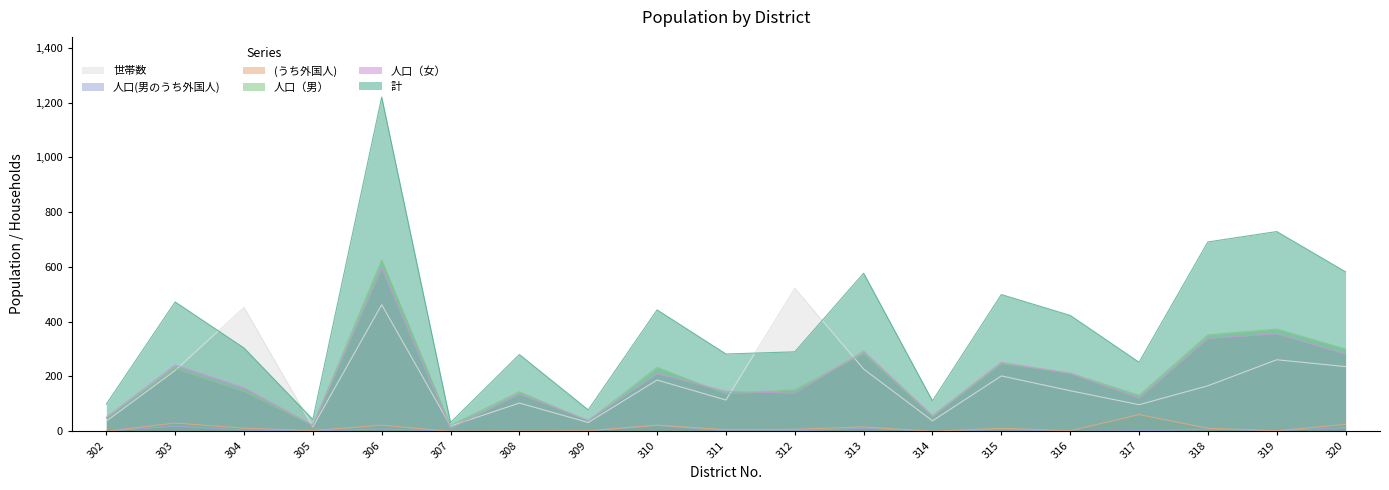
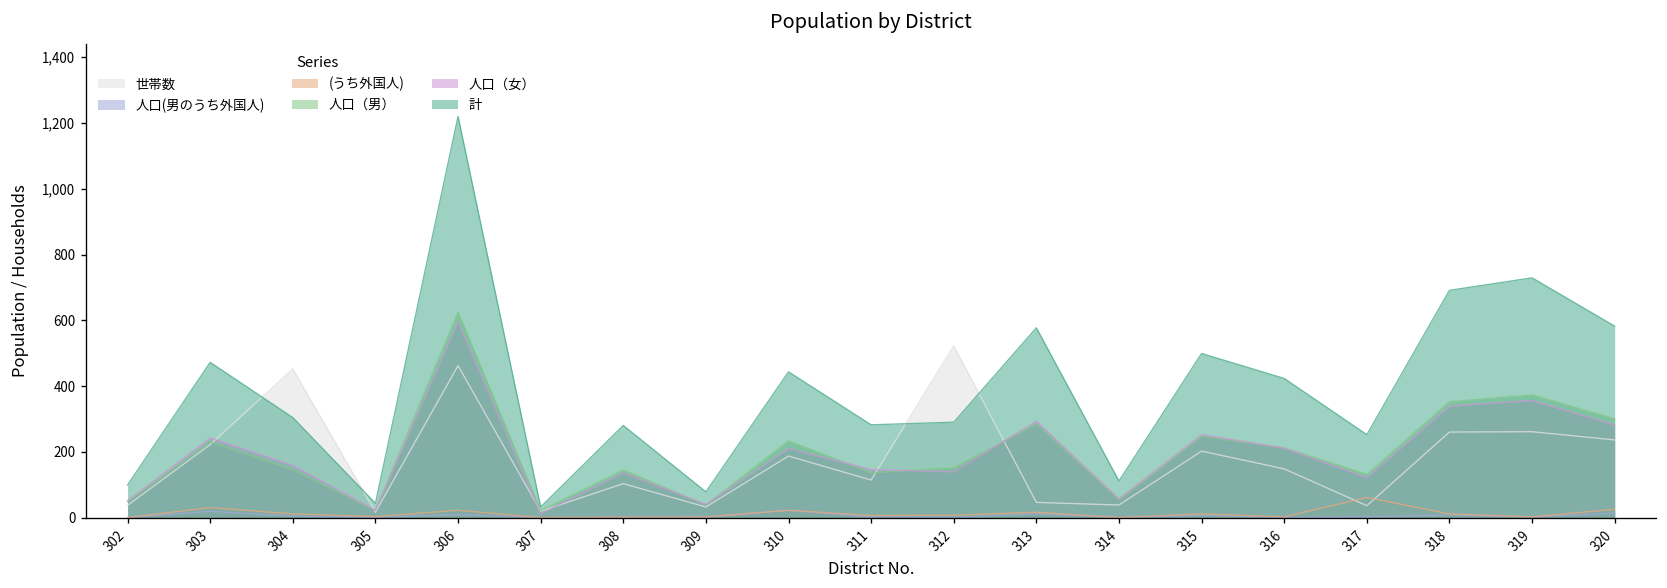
世帯数, 313: 230 -> 50
世帯数, 317: 100 -> 40
世帯数, 318: 170 -> 260
